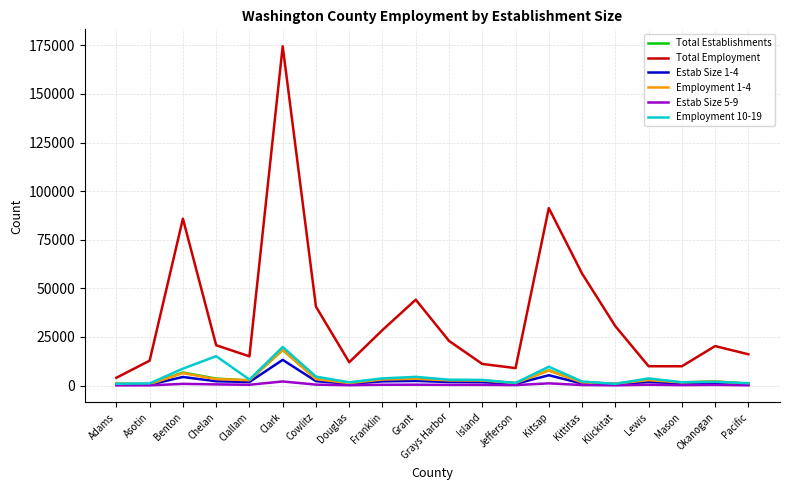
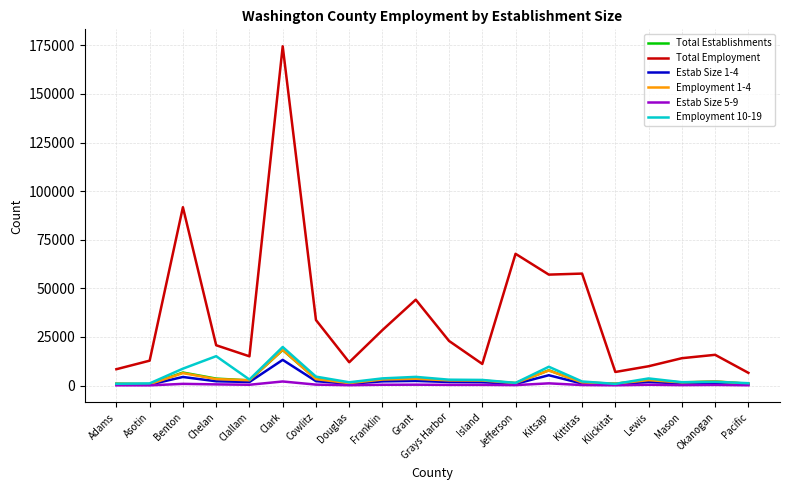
Total Employment, Adams: 4000 -> 8000
Total Employment, Benton: 86000 -> 92000
Total Employment, Cowlitz: 41000 -> 34000
Total Employment, Jefferson: 9000 -> 68000
Total Employment, Kitsap: 91000 -> 57000
Total Employment, Klickitat: 31000 -> 7000
Total Employment, Mason: 10000 -> 14000
Total Employment, Okanogan: 20000 -> 16000
Total Employment, Pacific: 16000 -> 7000
